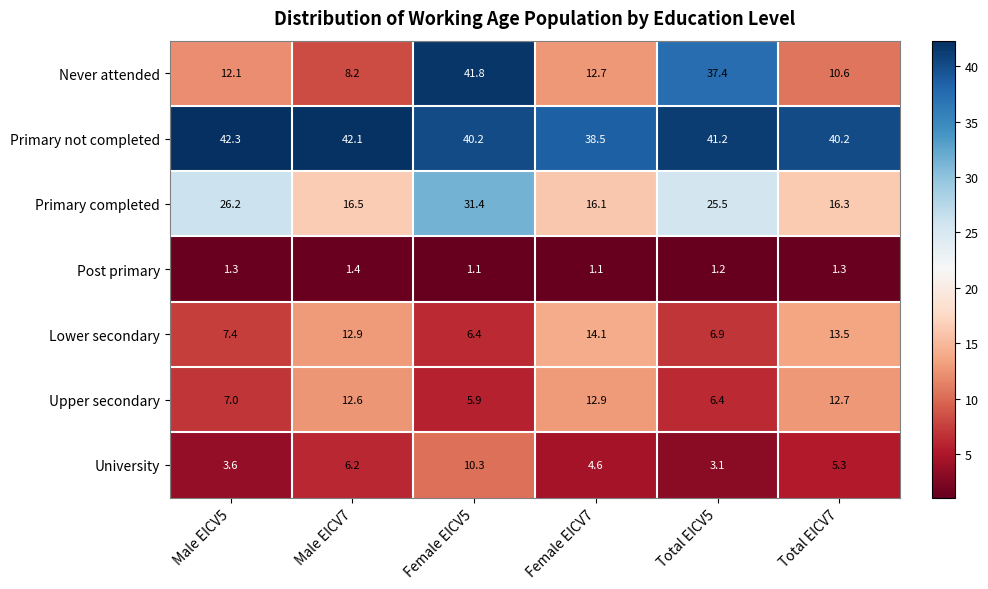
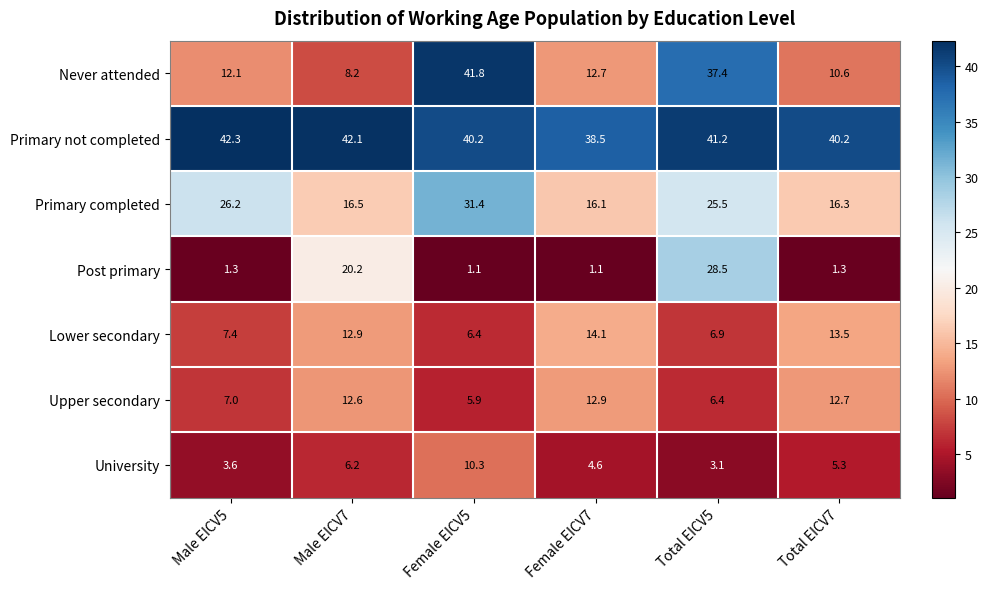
Post primary, Male EICV7: 1.4 -> 20.2
Post primary, Total EICV5: 1.2 -> 28.5
